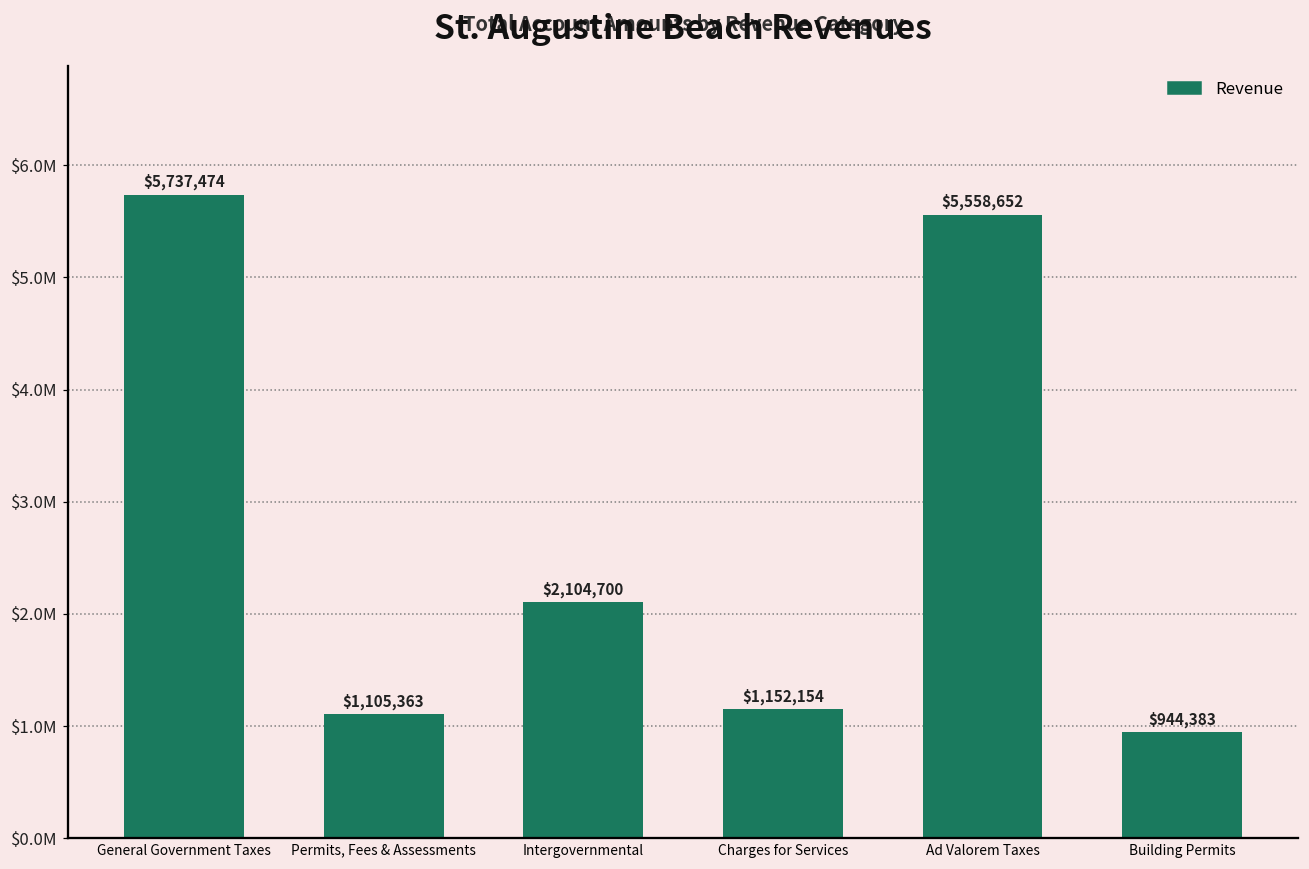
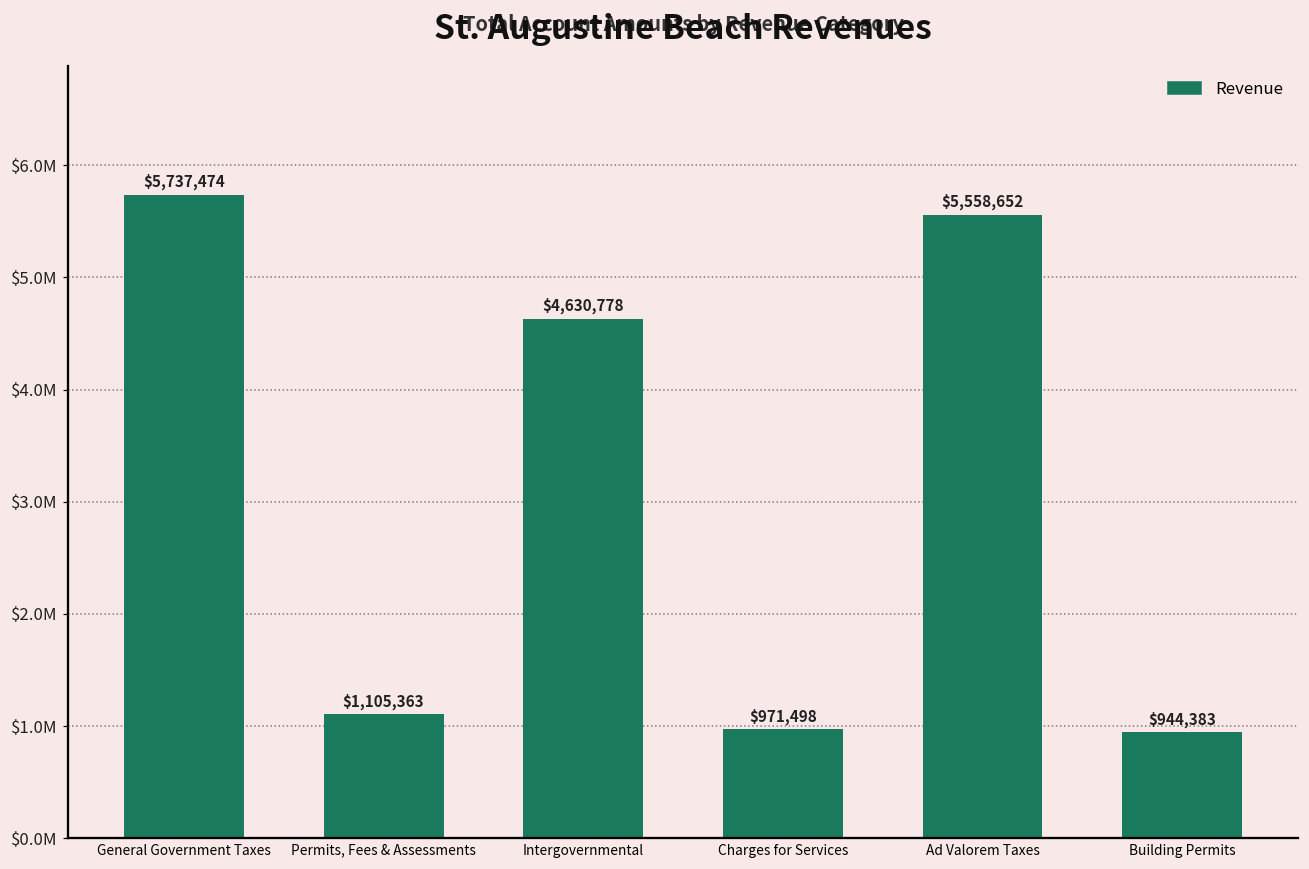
Intergovernmental: $2,104,700 -> $4,630,778
Charges for Services: $1,152,154 -> $971,498
